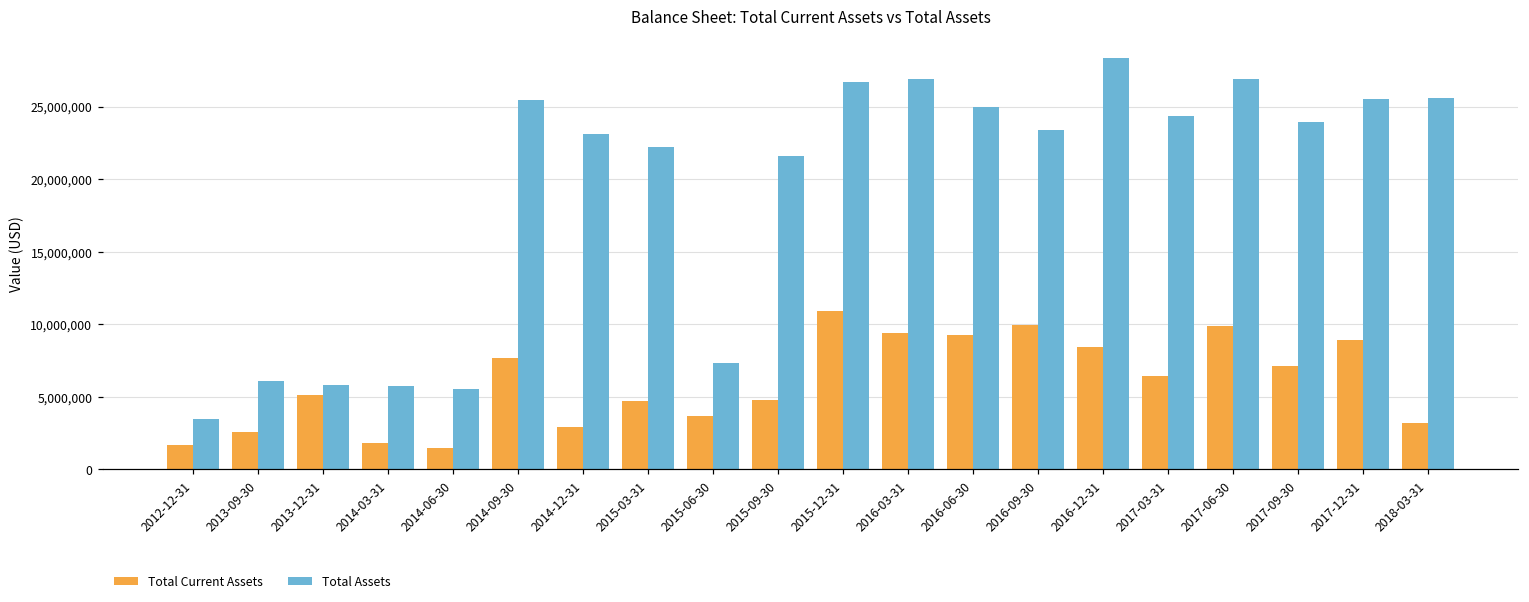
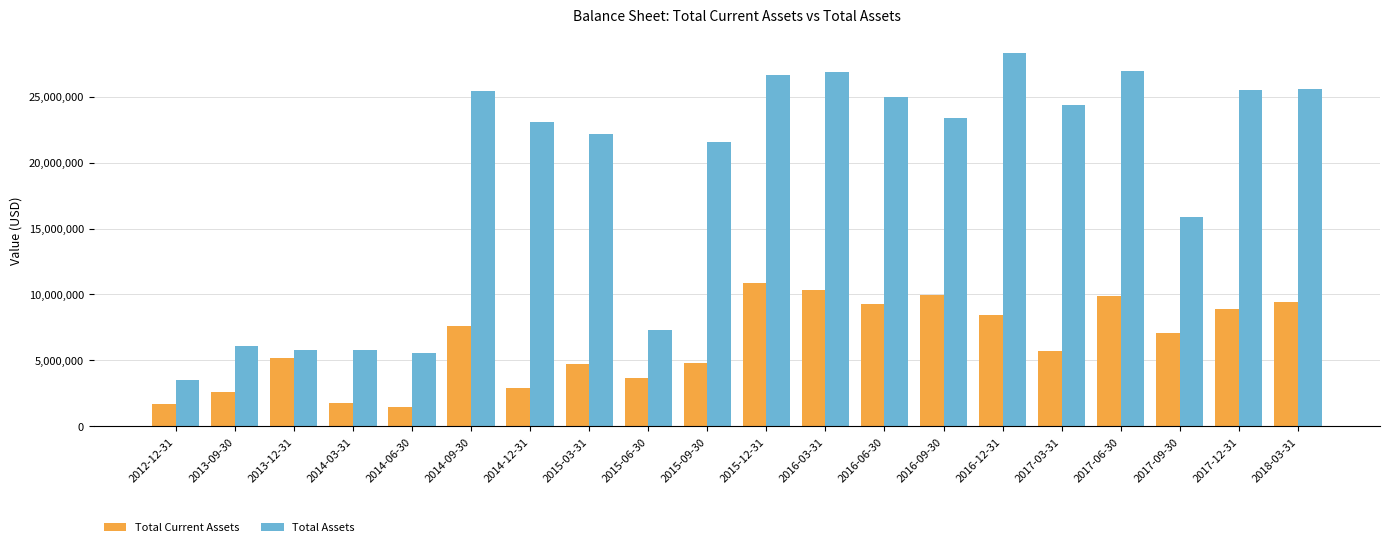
Total Current Assets, 2016-03-31: 9,400,000 -> 10,400,000
Total Current Assets, 2017-03-31: 6,400,000 -> 5,700,000
Total Assets, 2017-09-30: 23,900,000 -> 15,900,000
Total Current Assets, 2018-03-31: 3,200,000 -> 9,500,000
